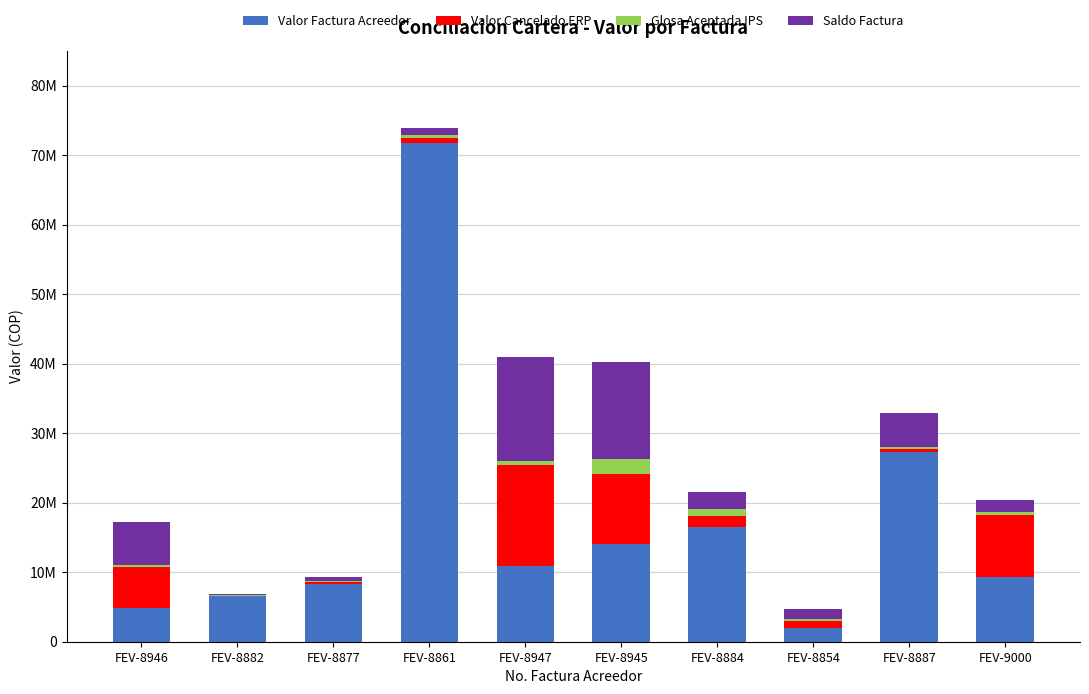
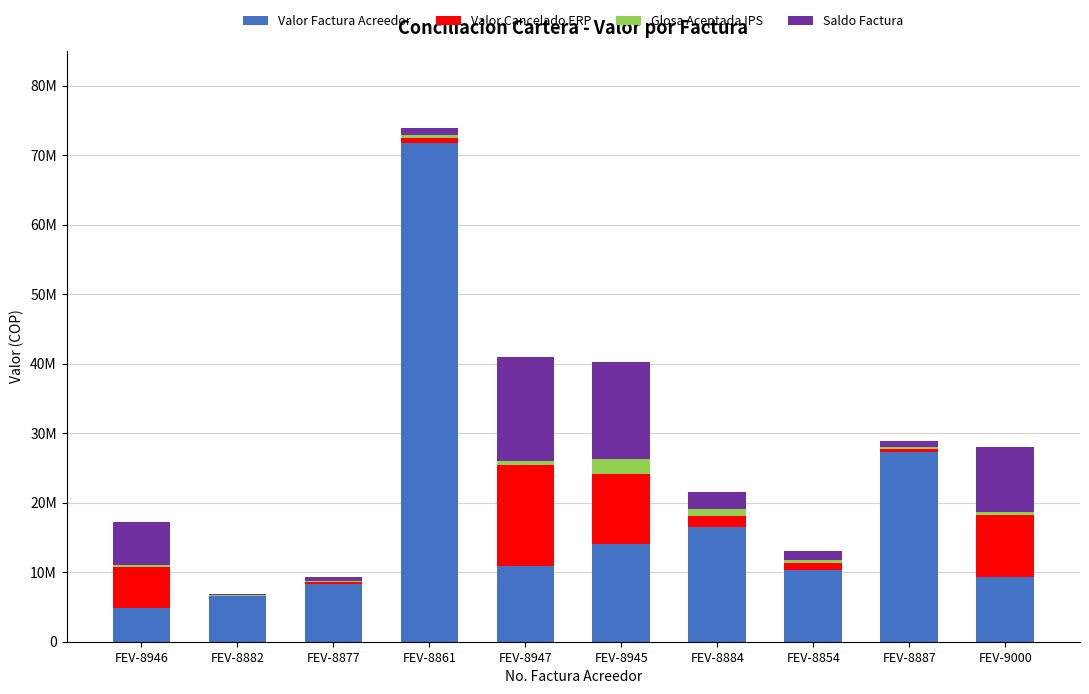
Valor Factura Acreedor, FEV-8854: 2000000 -> 10000000
Saldo Factura, FEV-8887: 5000000 -> 1000000
Saldo Factura, FEV-9000: 2000000 -> 9000000
